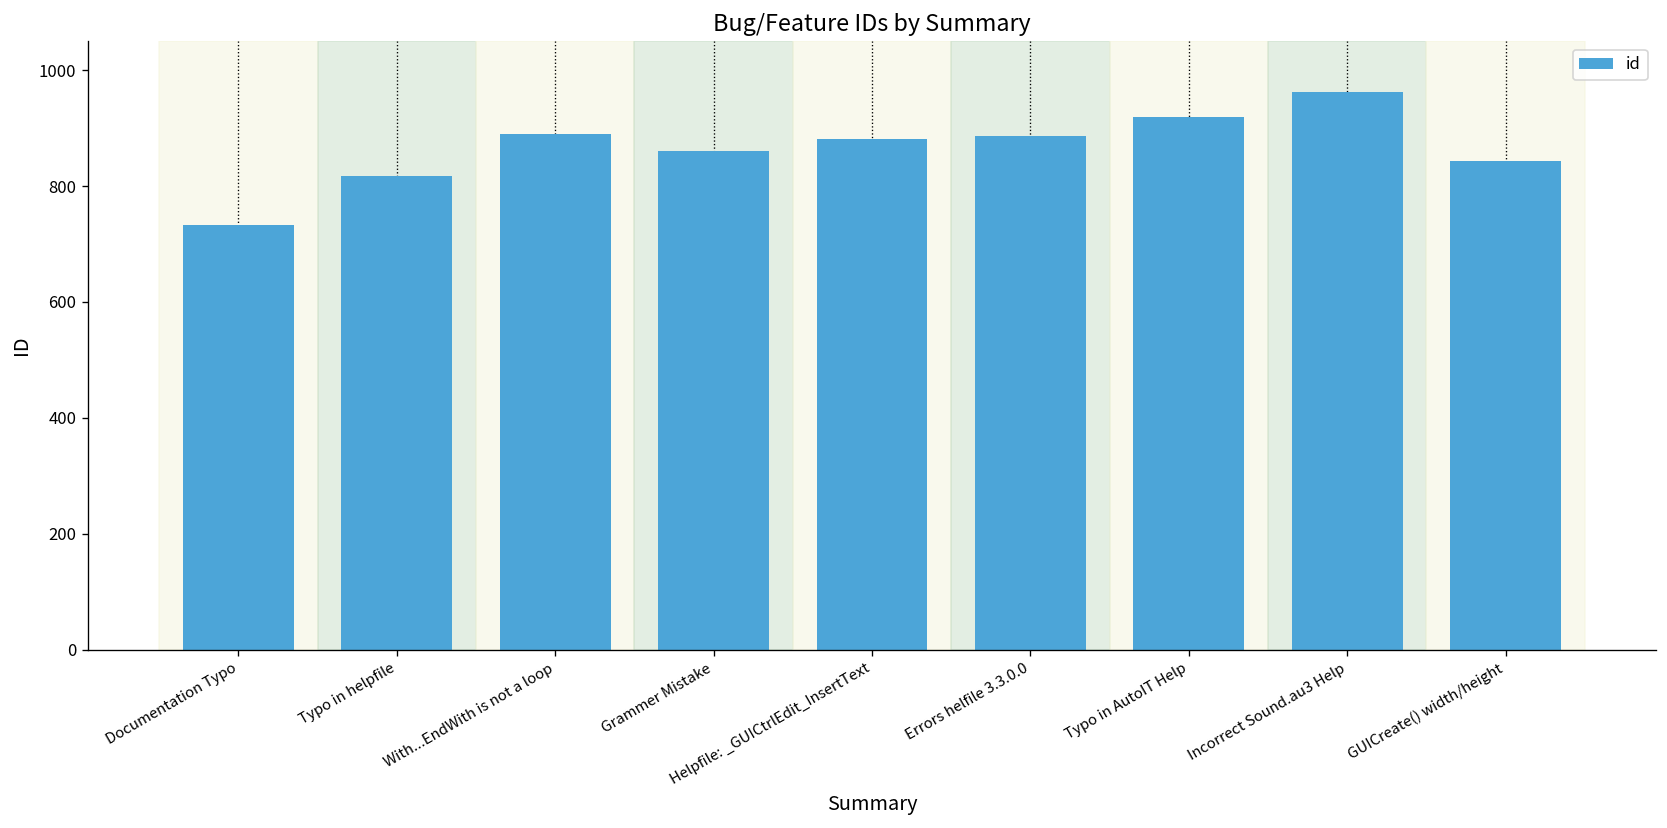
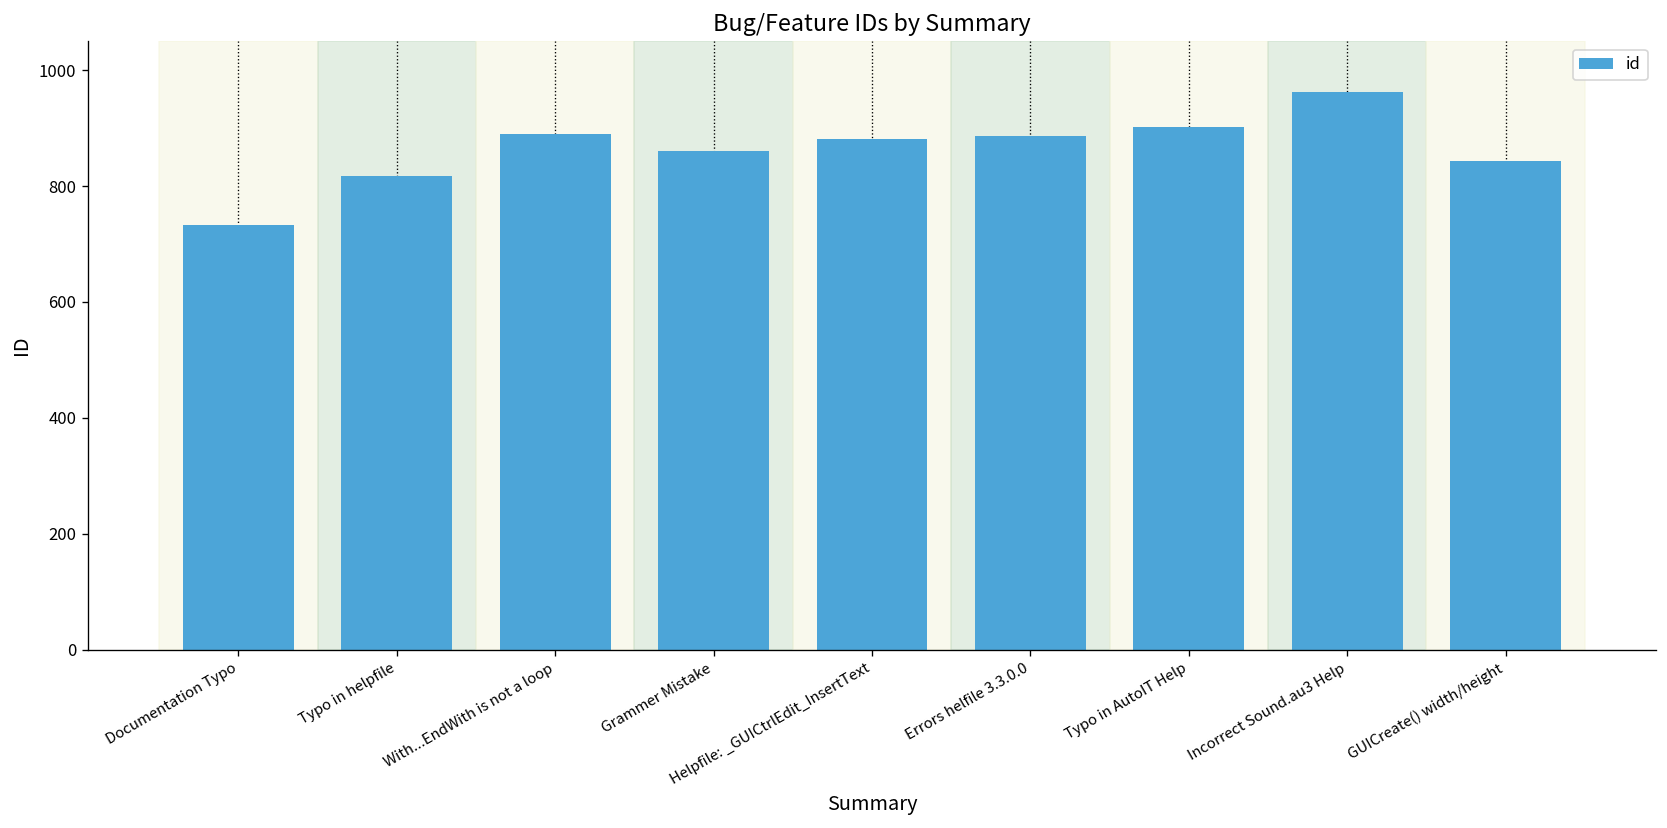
Typo in AutoIT Help: 920 -> 900
